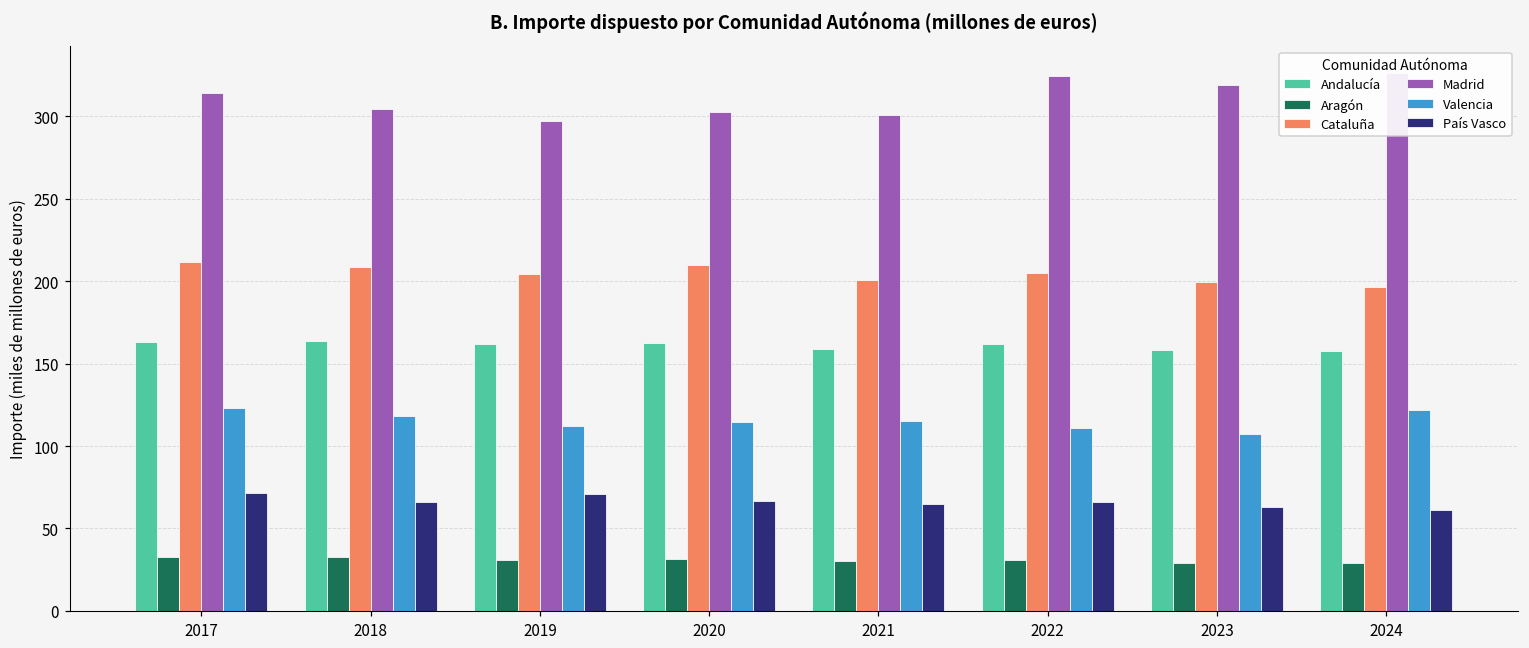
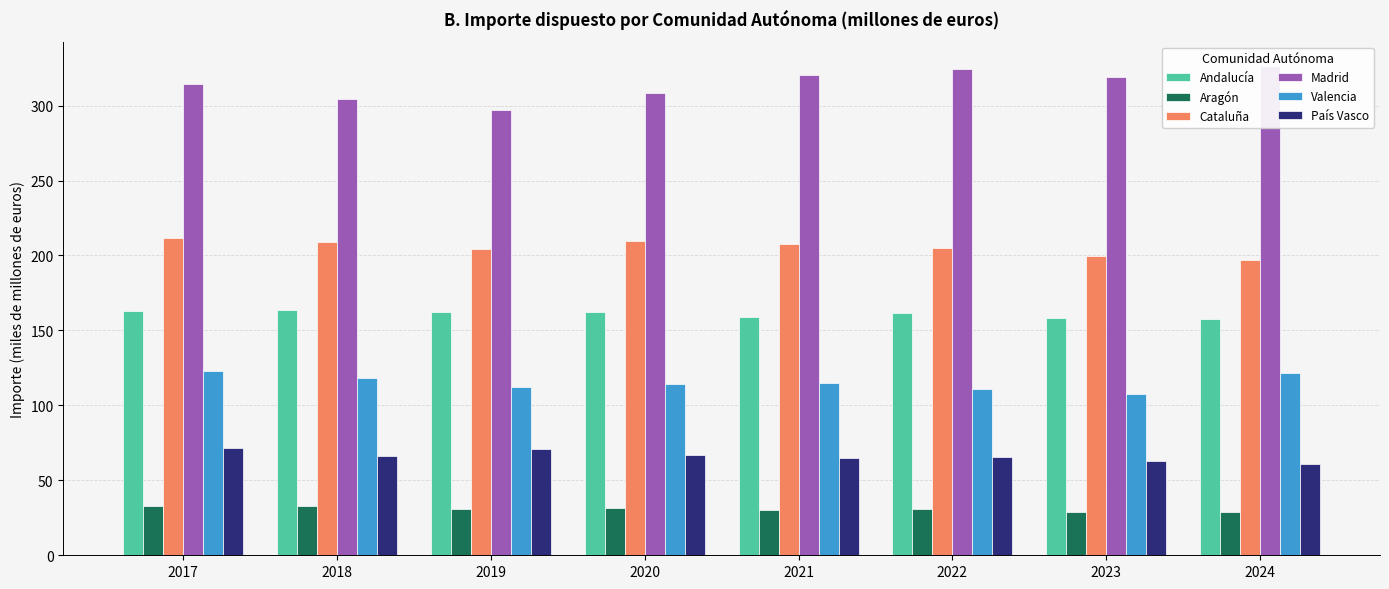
Madrid, 2020: 303 -> 308
Cataluña, 2021: 201 -> 208
Madrid, 2021: 301 -> 320
